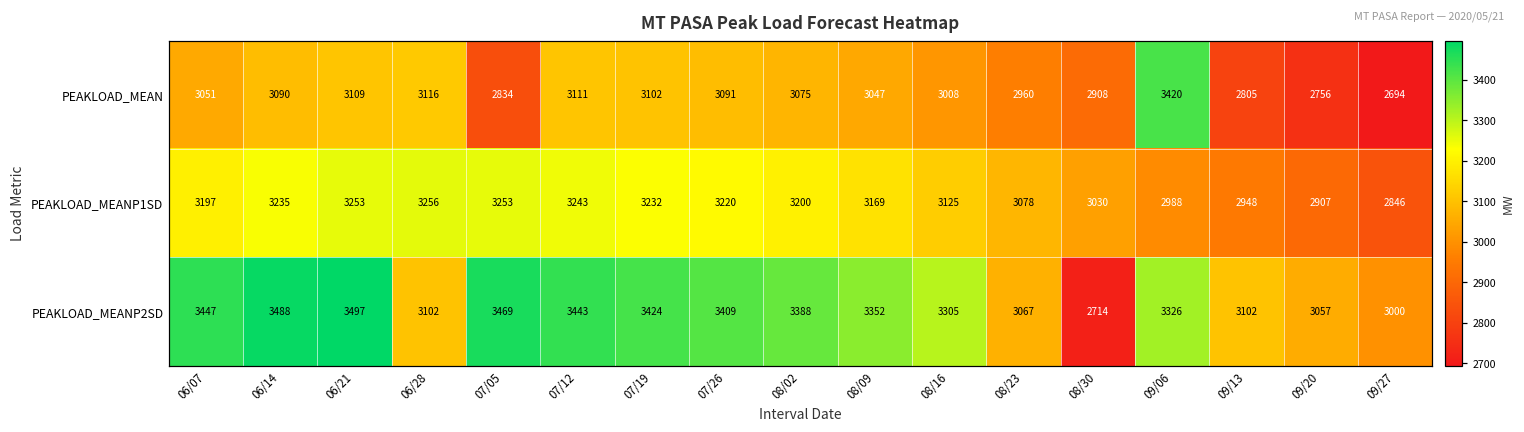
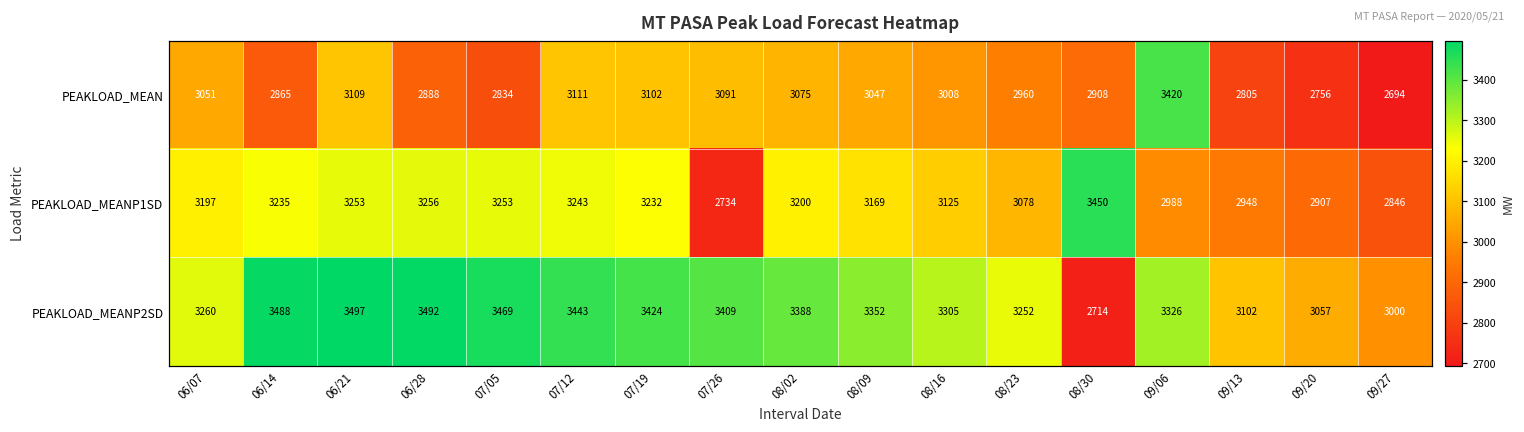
PEAKLOAD_MEAN, 06/14: 3090 -> 2865
PEAKLOAD_MEAN, 06/28: 3116 -> 2888
PEAKLOAD_MEANP1SD, 07/26: 3220 -> 2734
PEAKLOAD_MEANP1SD, 08/30: 3030 -> 3450
PEAKLOAD_MEANP2SD, 06/07: 3447 -> 3260
PEAKLOAD_MEANP2SD, 06/28: 3102 -> 3492
PEAKLOAD_MEANP2SD, 08/23: 3067 -> 3252
